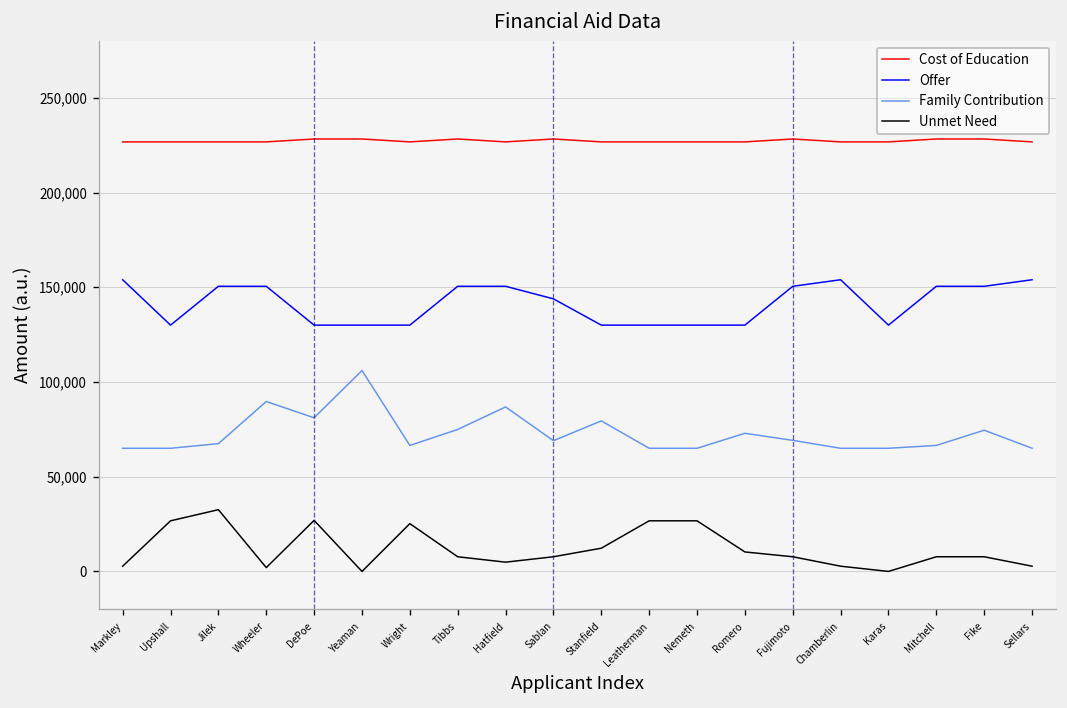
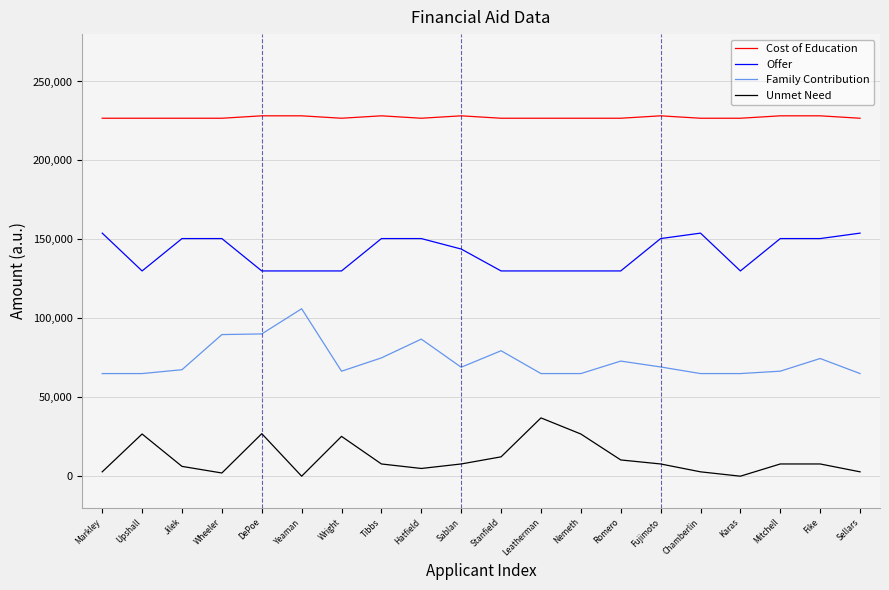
Unmet Need, Jilek: 33,000 -> 6,000
Family Contribution, DePoe: 81,000 -> 90,000
Unmet Need, Leatherman: 27,000 -> 37,000
